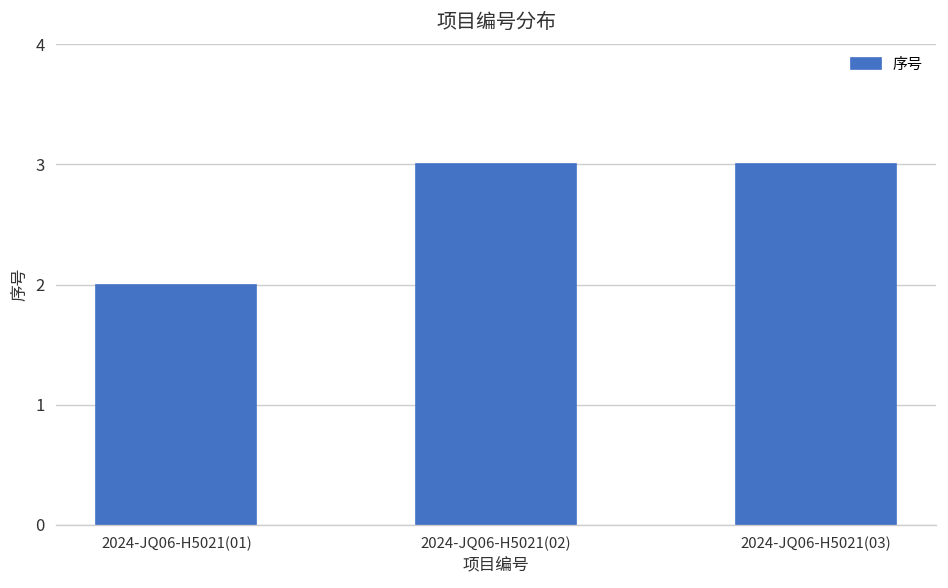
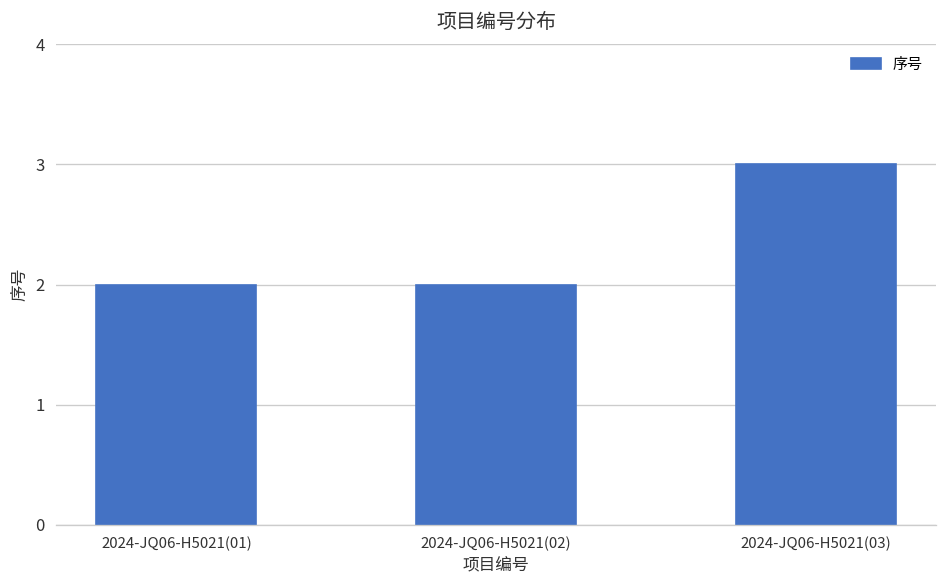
2024-JQ06-H5021(02): 3 -> 2
